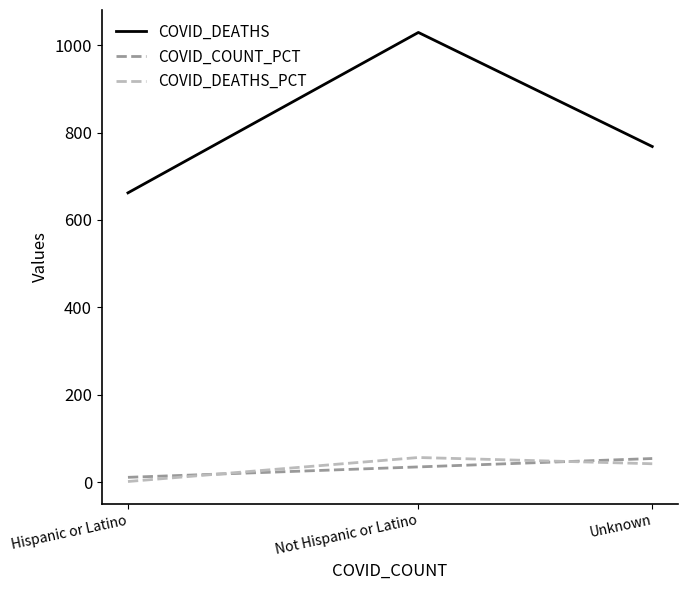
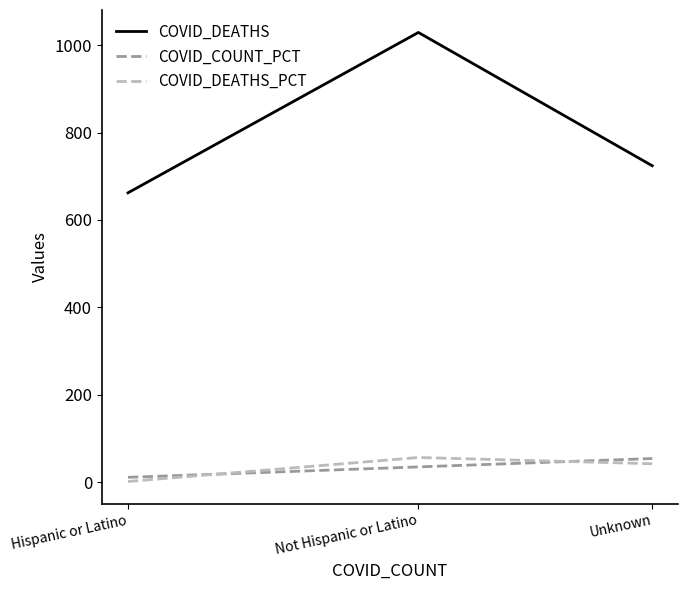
COVID_DEATHS, Unknown: 770 -> 720
